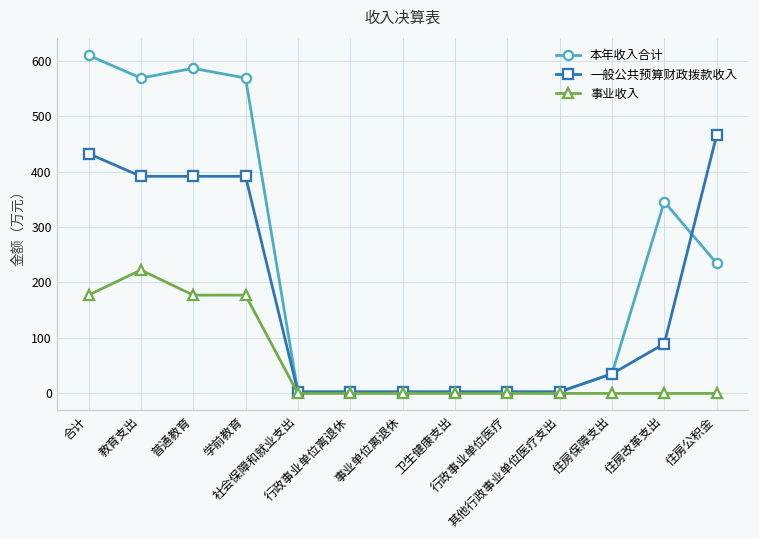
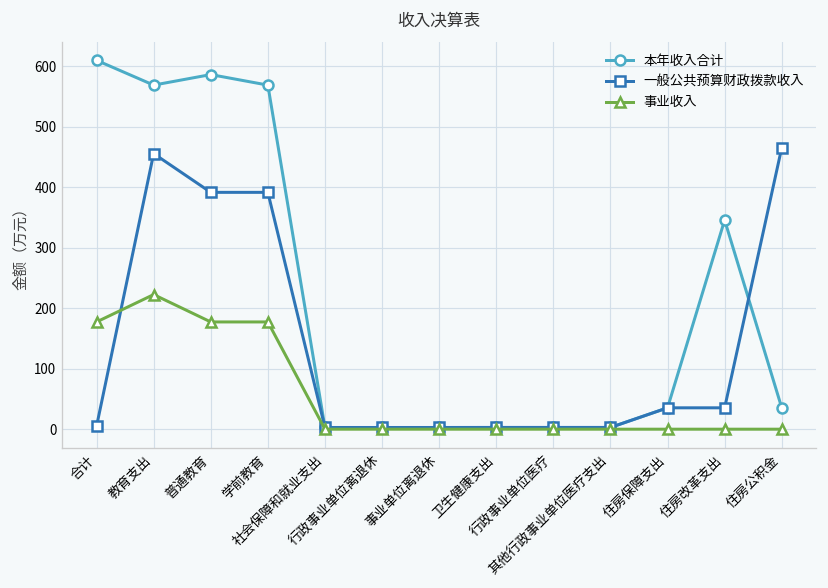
一般公共预算财政拨款收入, 合计: 430 -> 0
一般公共预算财政拨款收入, 教育支出: 390 -> 460
一般公共预算财政拨款收入, 住房改革支出: 90 -> 40
本年收入合计, 住房公积金: 230 -> 40
